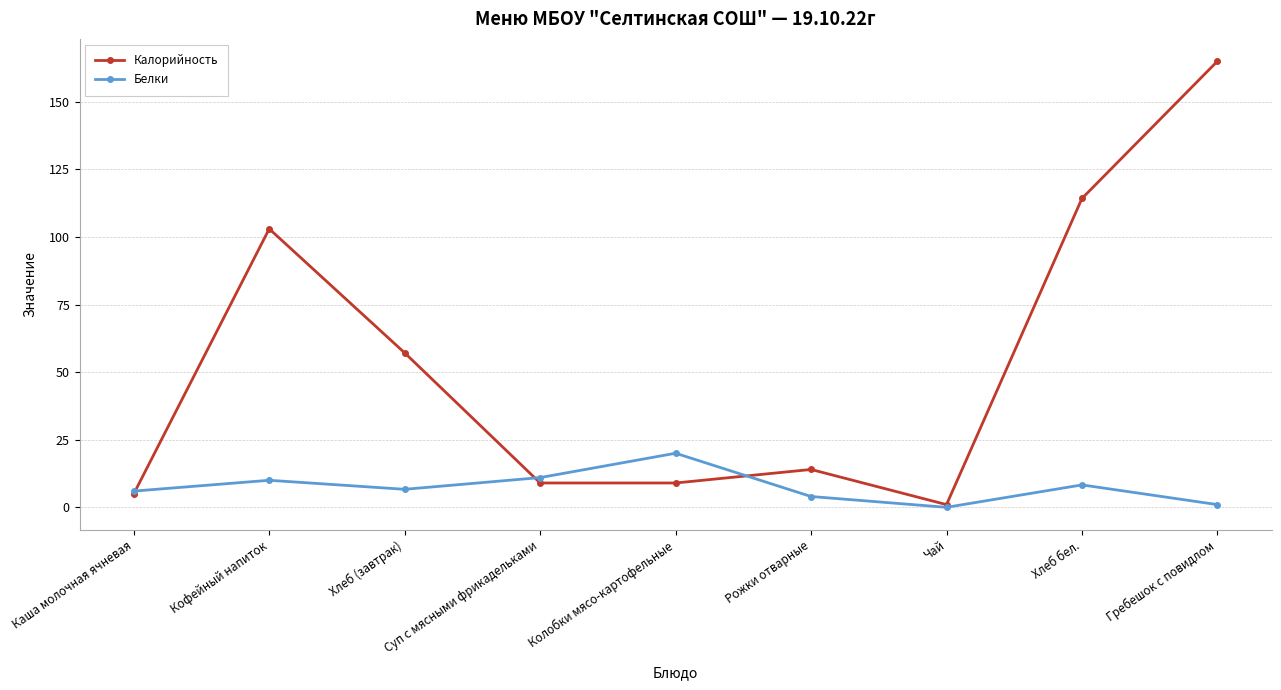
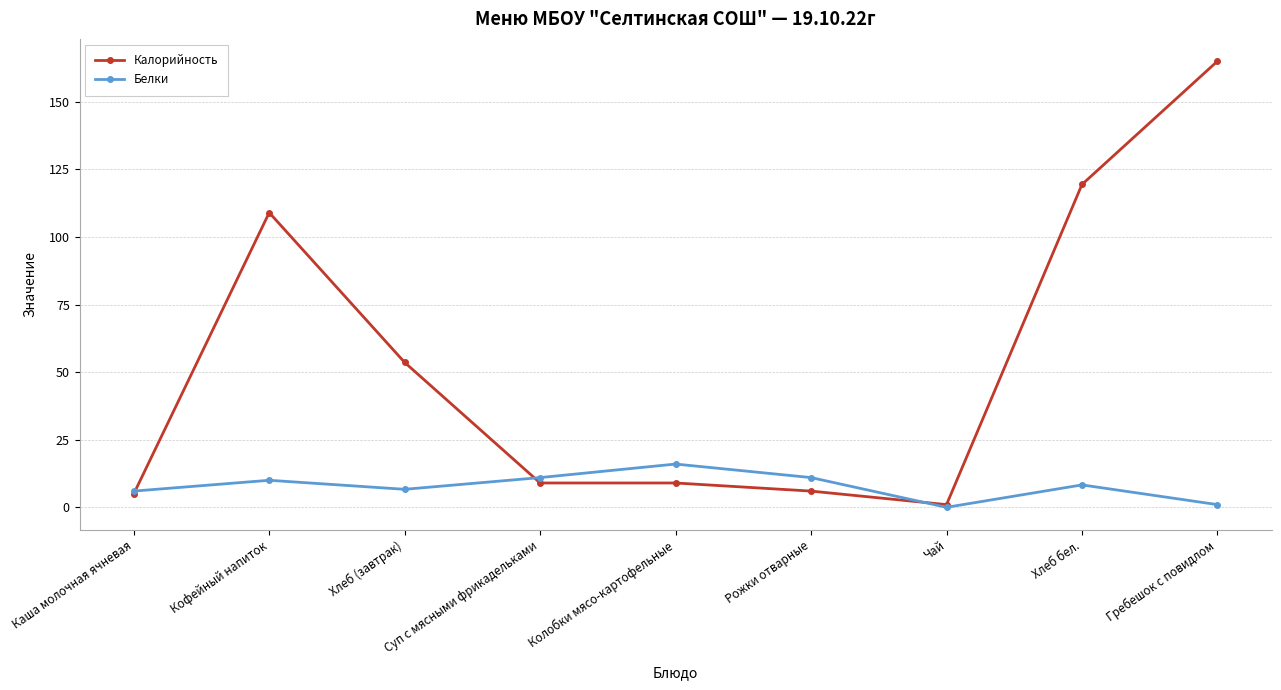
Калорийность, Кофейный напиток: 103 -> 109
Калорийность, Хлеб (завтрак): 57 -> 54
Белки, Колобки мясо-картофельные: 20 -> 16
Калорийность, Рожки отварные: 14 -> 6
Белки, Рожки отварные: 4 -> 11
Калорийность, Хлеб бел.: 114 -> 119
